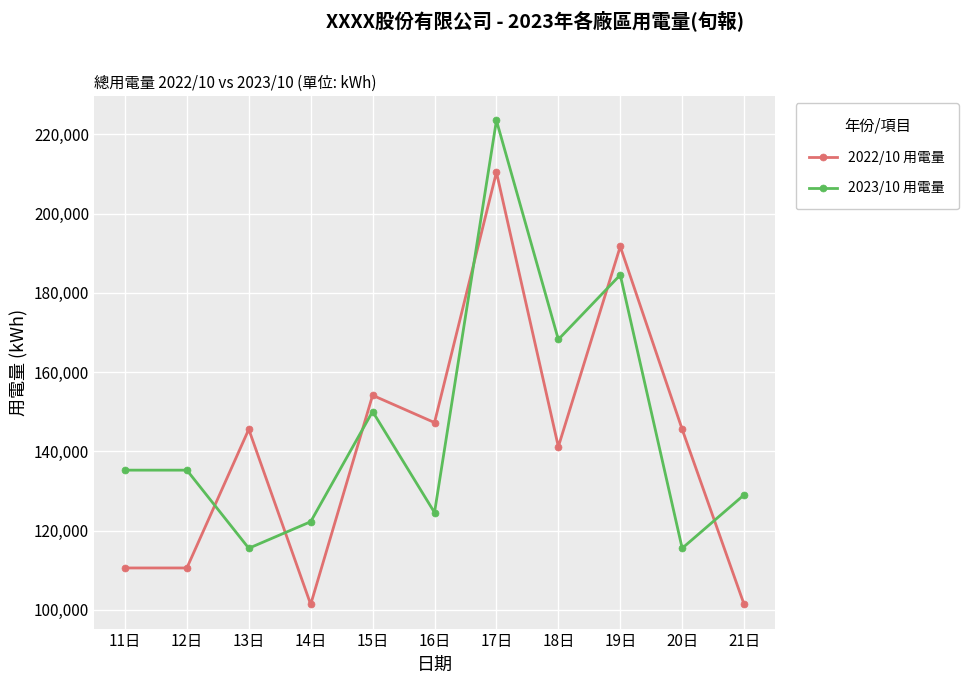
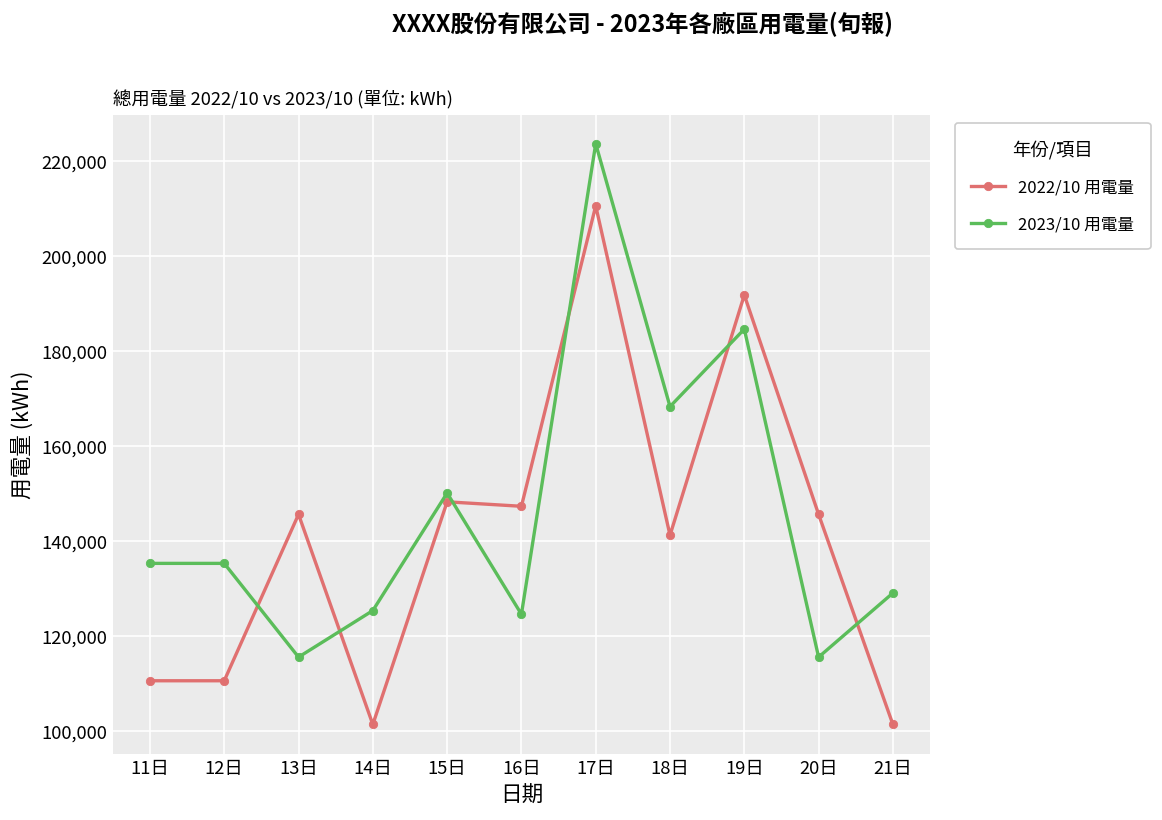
2023/10 用電量, 14日: 122,000 -> 125,000
2022/10 用電量, 15日: 154,000 -> 148,000
